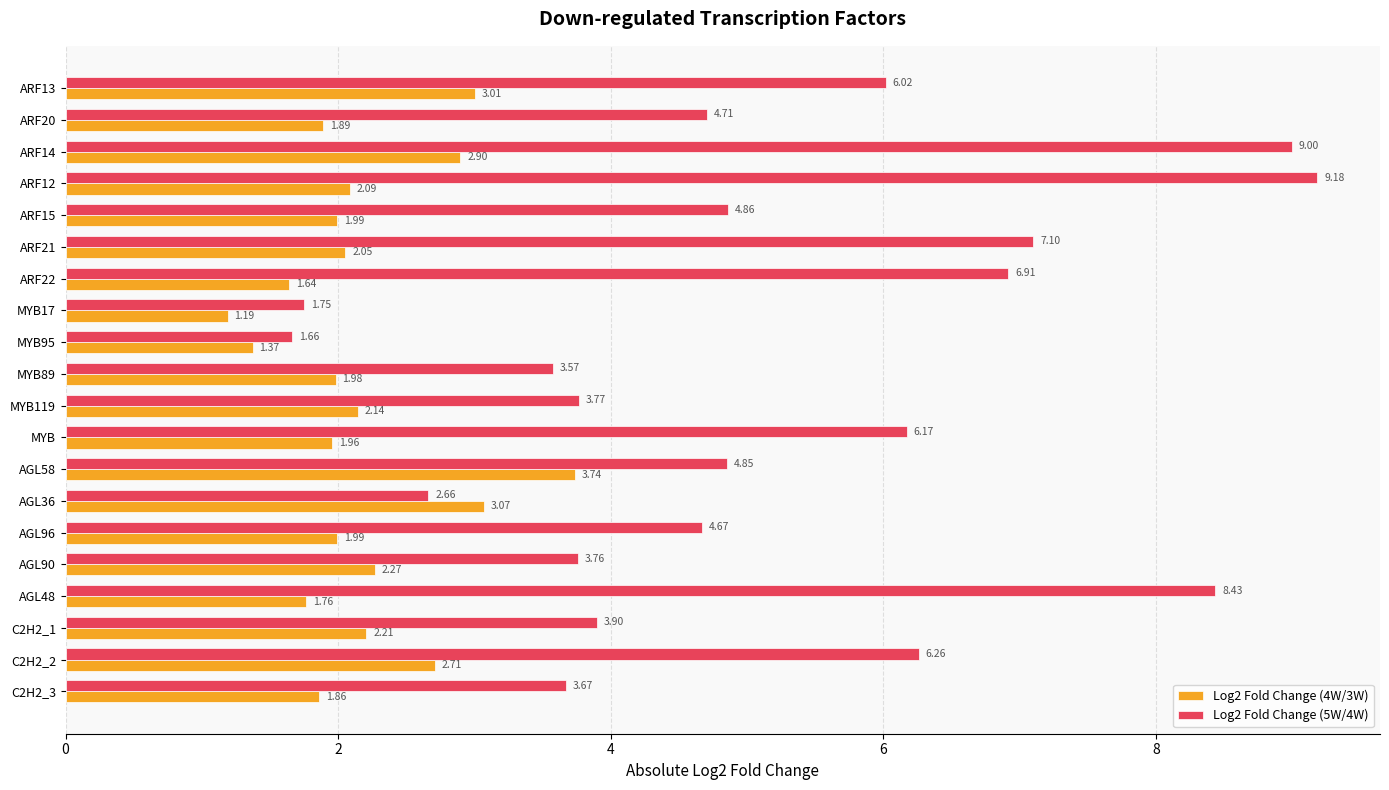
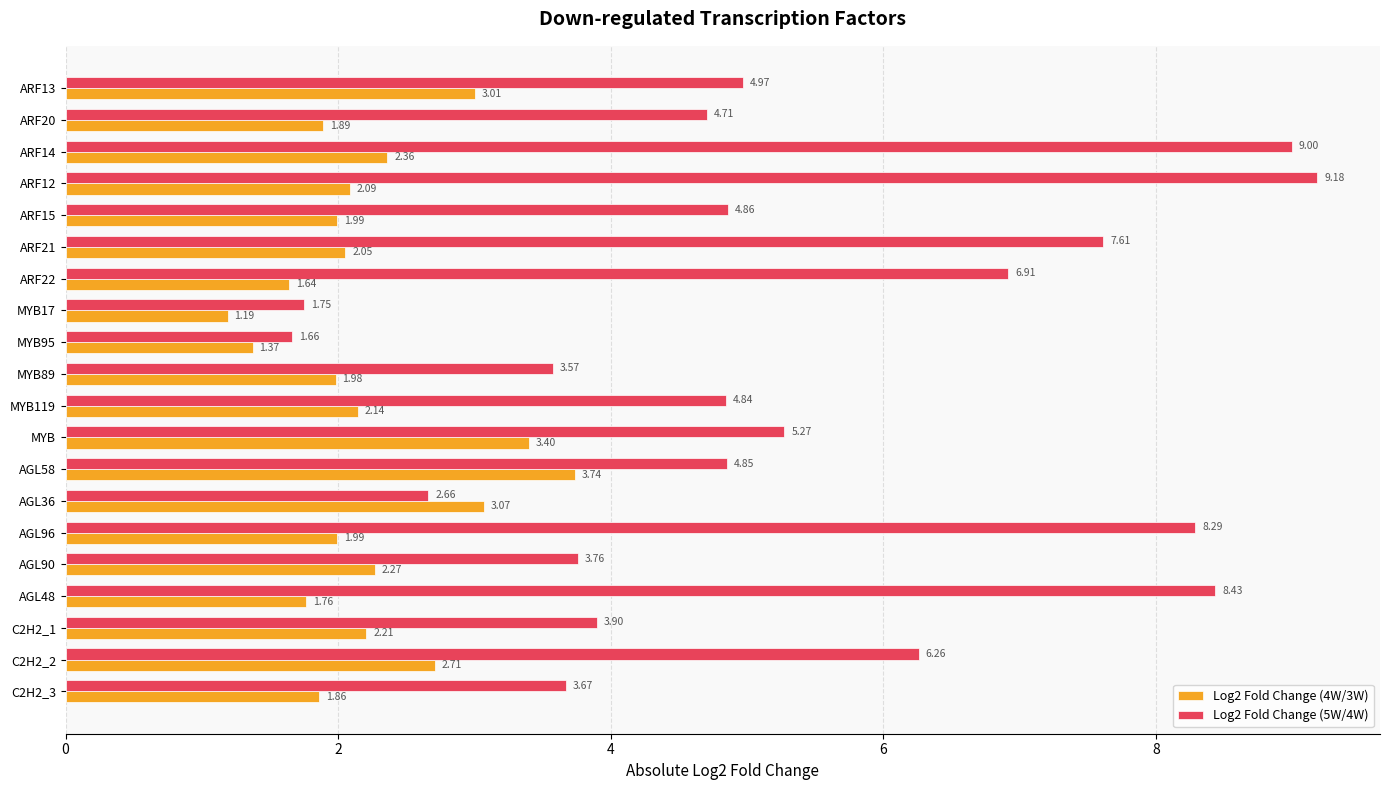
Log2 Fold Change (5W/4W), ARF13: 6.02 -> 4.97
Log2 Fold Change (4W/3W), ARF14: 2.90 -> 2.36
Log2 Fold Change (5W/4W), ARF21: 7.10 -> 7.61
Log2 Fold Change (5W/4W), MYB119: 3.77 -> 4.84
Log2 Fold Change (5W/4W), MYB: 6.17 -> 5.27
Log2 Fold Change (4W/3W), MYB: 1.96 -> 3.40
Log2 Fold Change (5W/4W), AGL96: 4.67 -> 8.29
